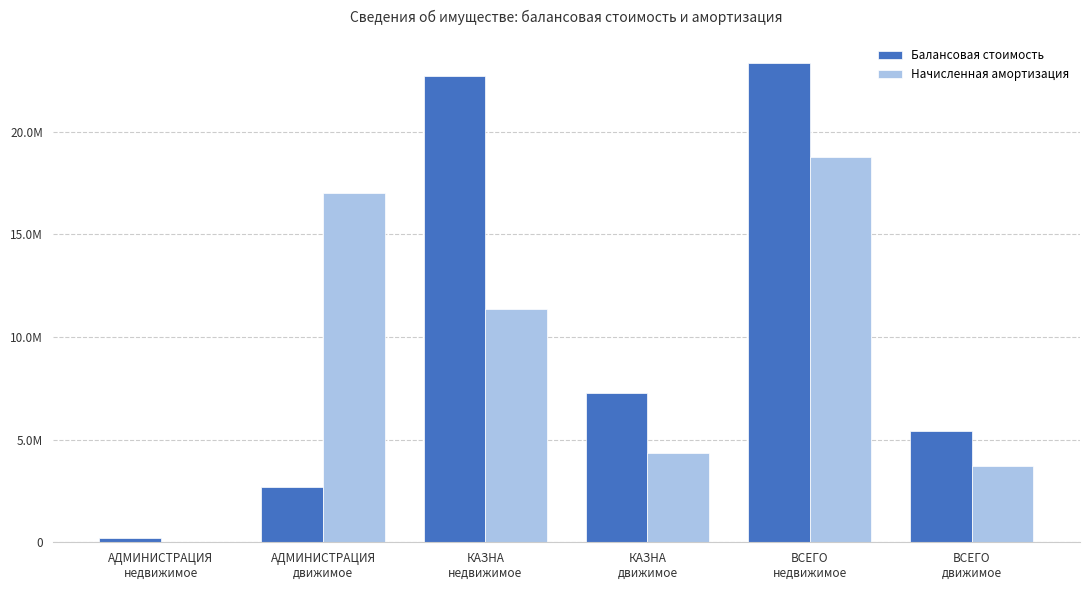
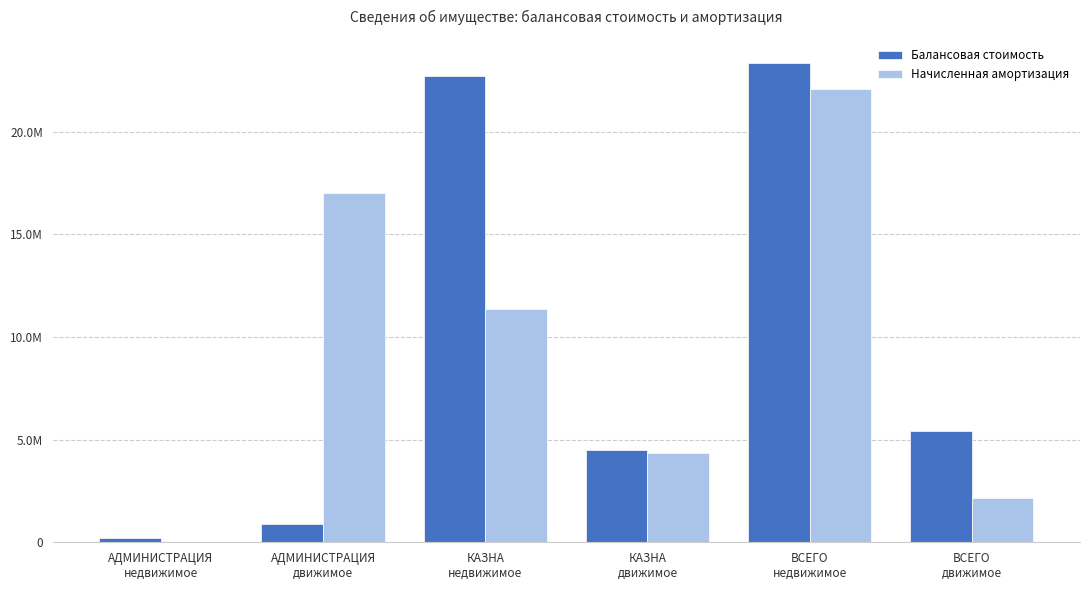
Балансовая стоимость, АДМИНИСТРАЦИЯ движимое: 2700000 -> 900000
Балансовая стоимость, КАЗНА движимое: 7300000 -> 4500000
Начисленная амортизация, ВСЕГО недвижимое: 18800000 -> 22100000
Начисленная амортизация, ВСЕГО движимое: 3700000 -> 2100000
